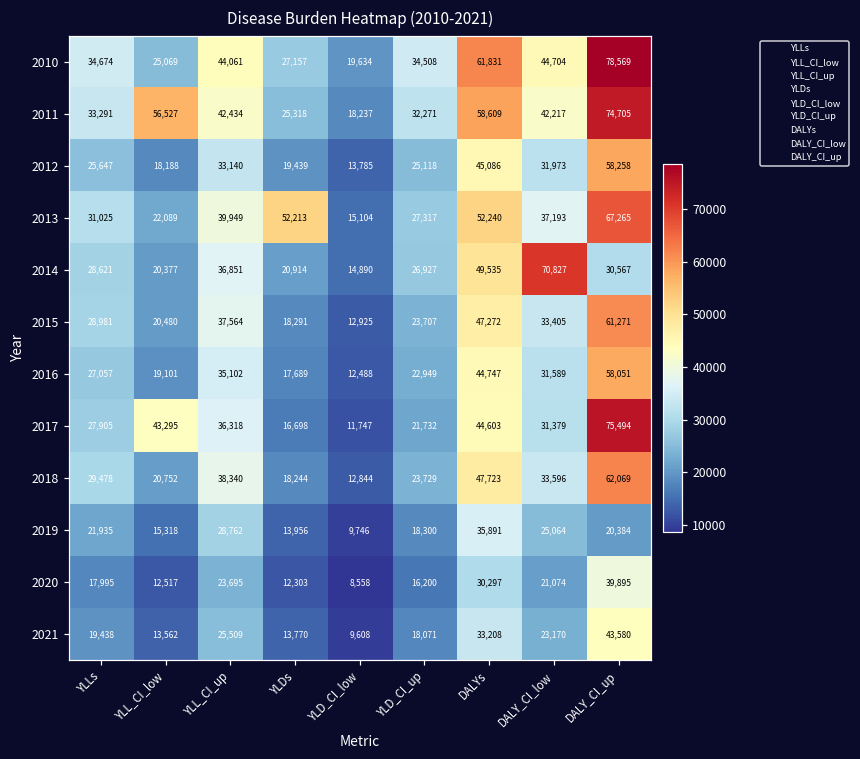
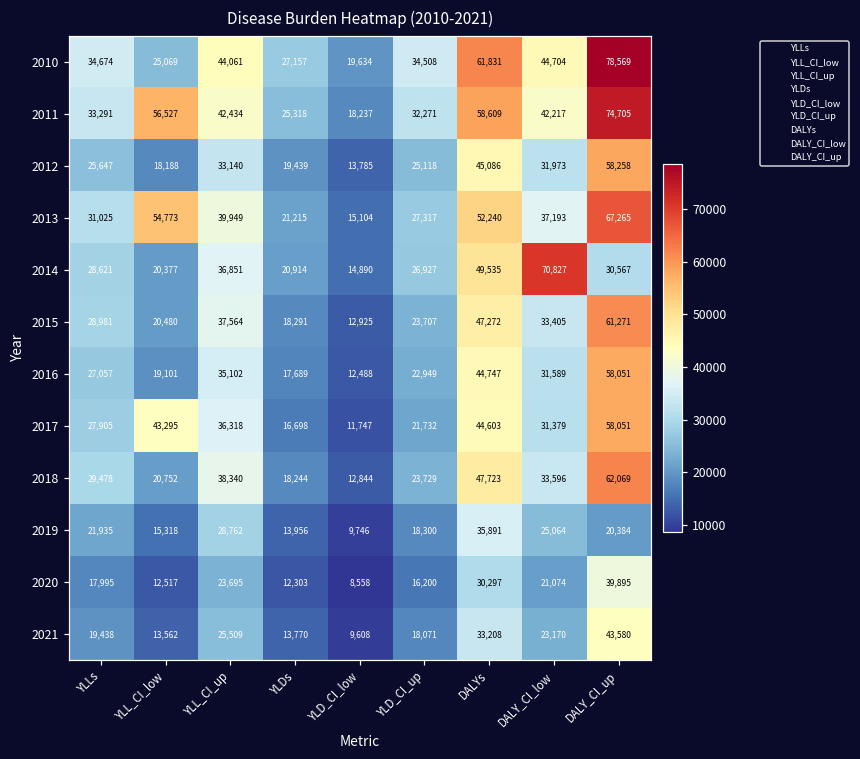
2013, YLL_CI_low: 22,089 -> 54,773
2013, YLDs: 52,213 -> 21,215
2017, DALY_CI_up: 75,494 -> 58,051
